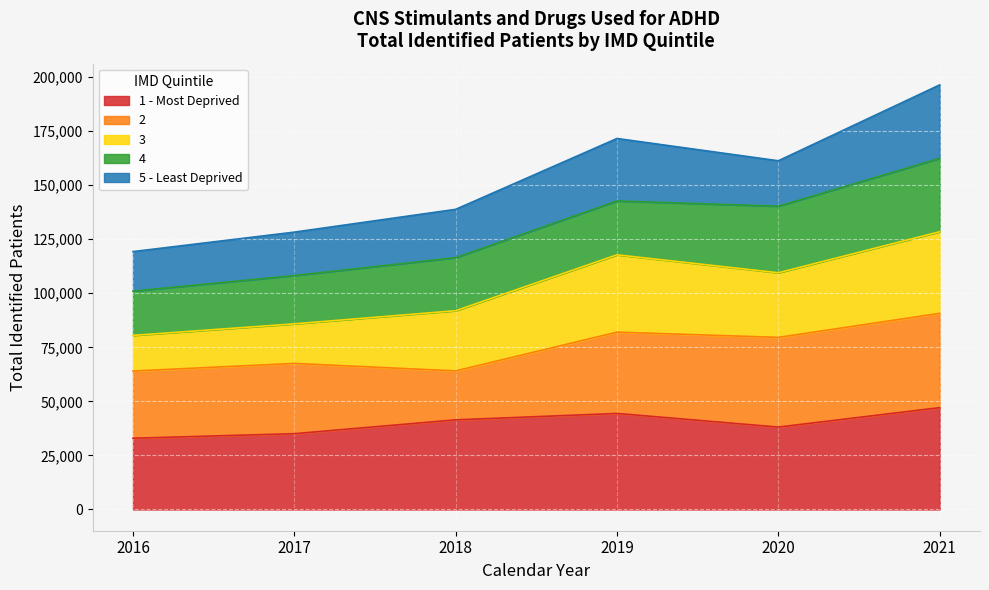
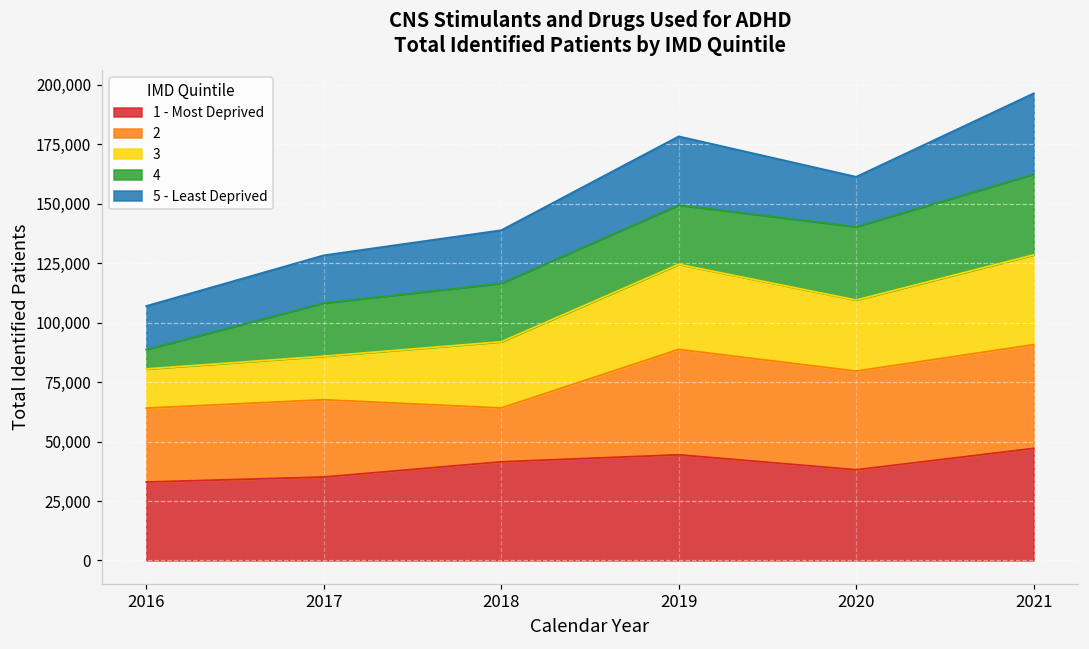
4, 2016: 20,000 -> 8,000
2, 2019: 38,000 -> 44,000
